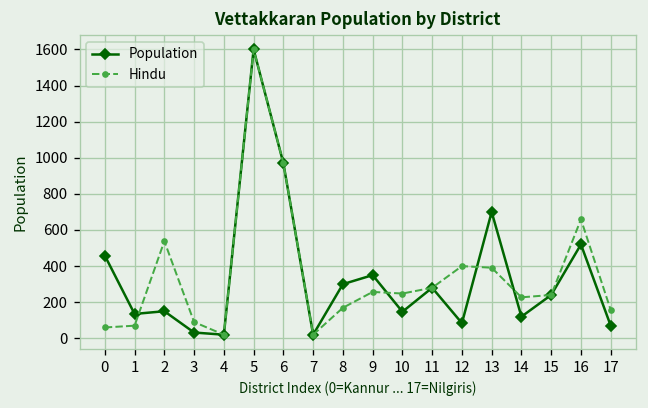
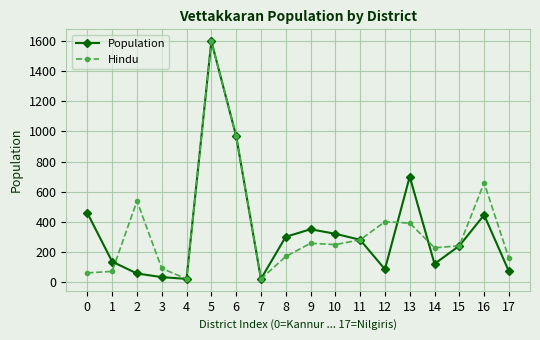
Population, 2: 150 -> 60
Population, 10: 150 -> 320
Population, 16: 520 -> 450
